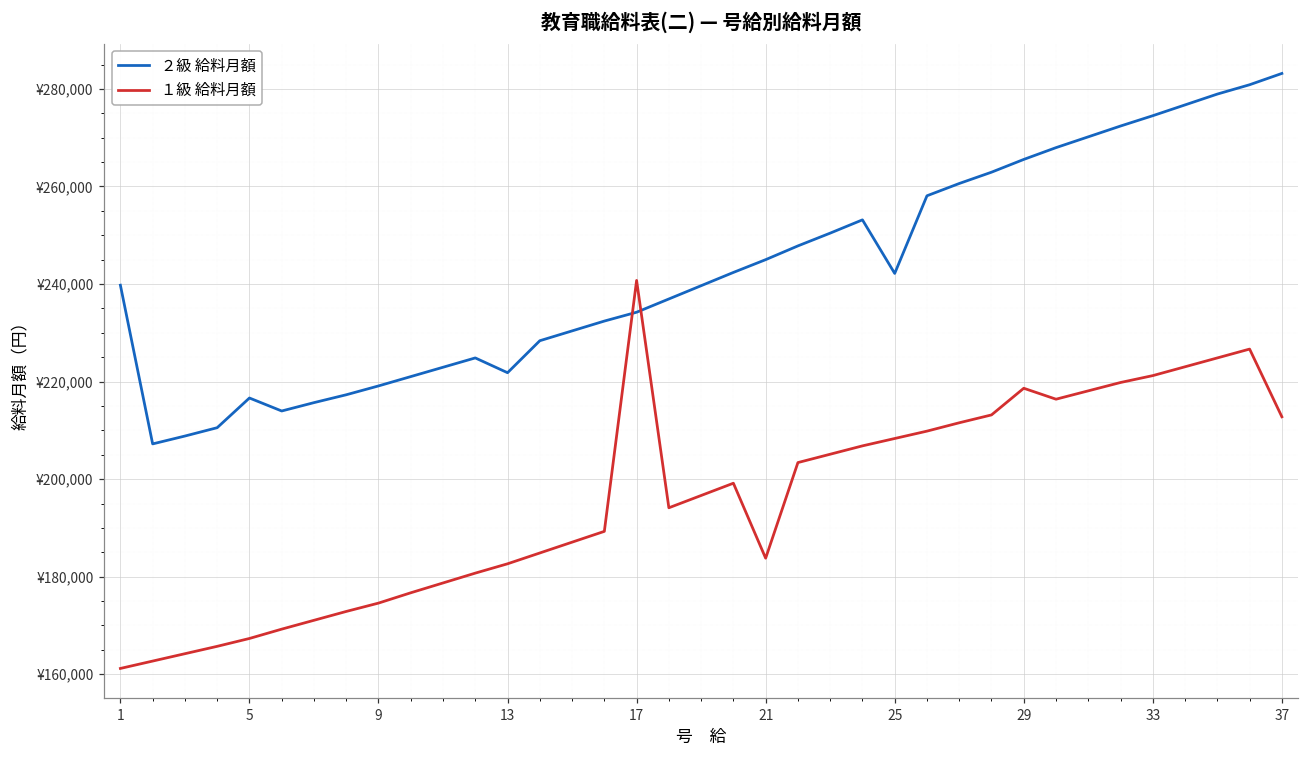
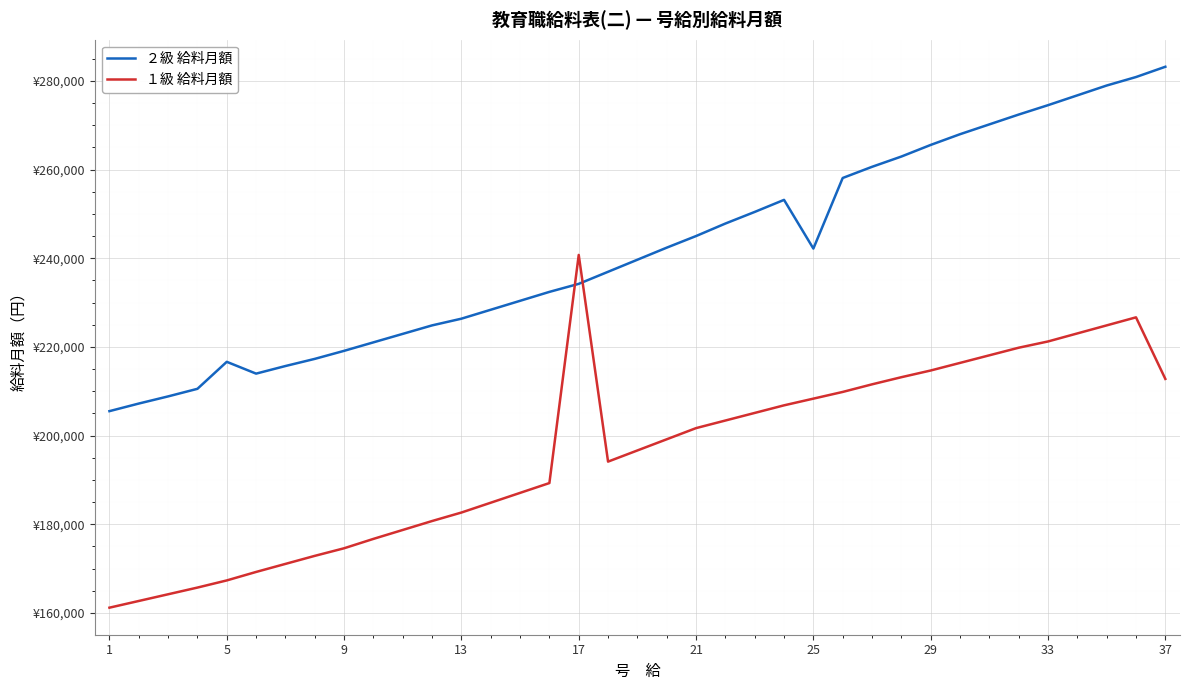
２級 給料月額, 1: ¥240,000 -> ¥206,000
２級 給料月額, 13: ¥222,000 -> ¥226,000
１級 給料月額, 21: ¥184,000 -> ¥202,000
１級 給料月額, 29: ¥219,000 -> ¥215,000
